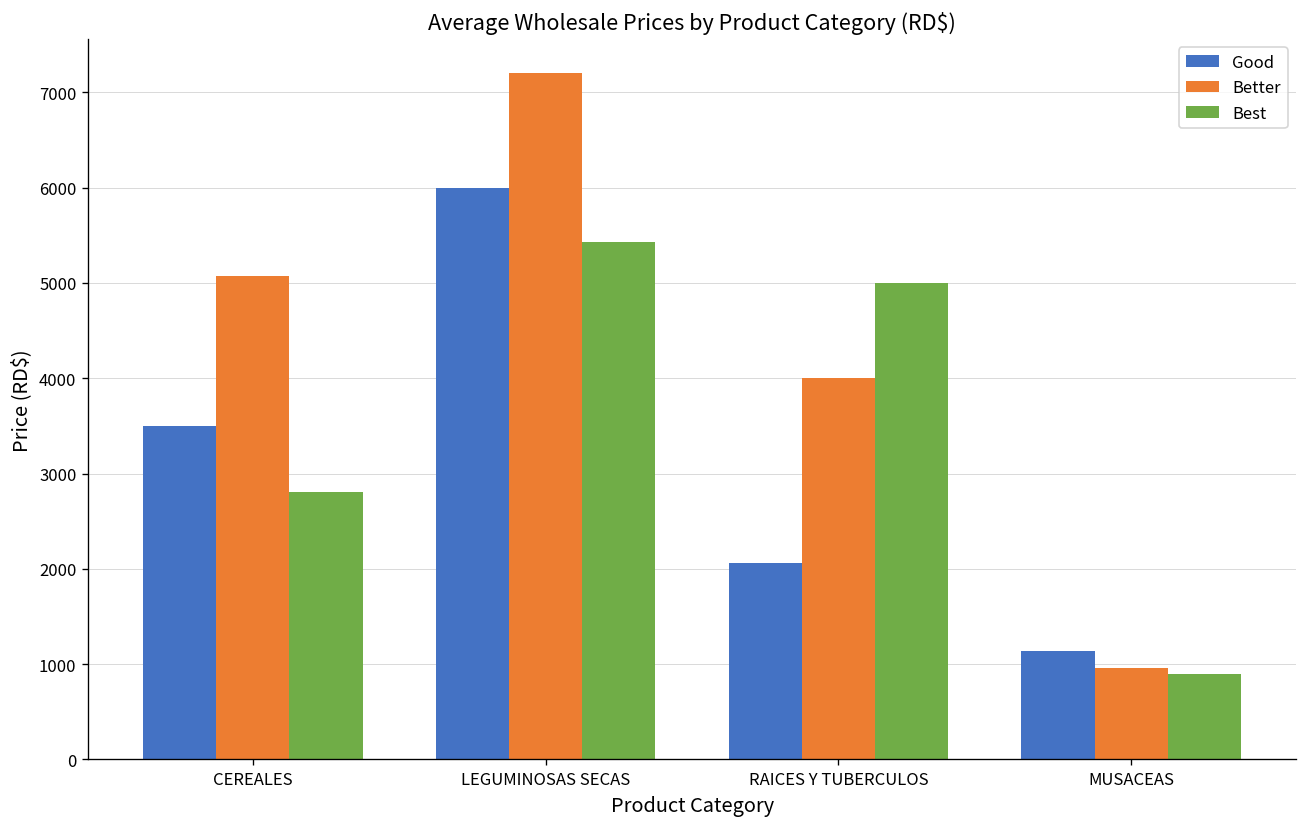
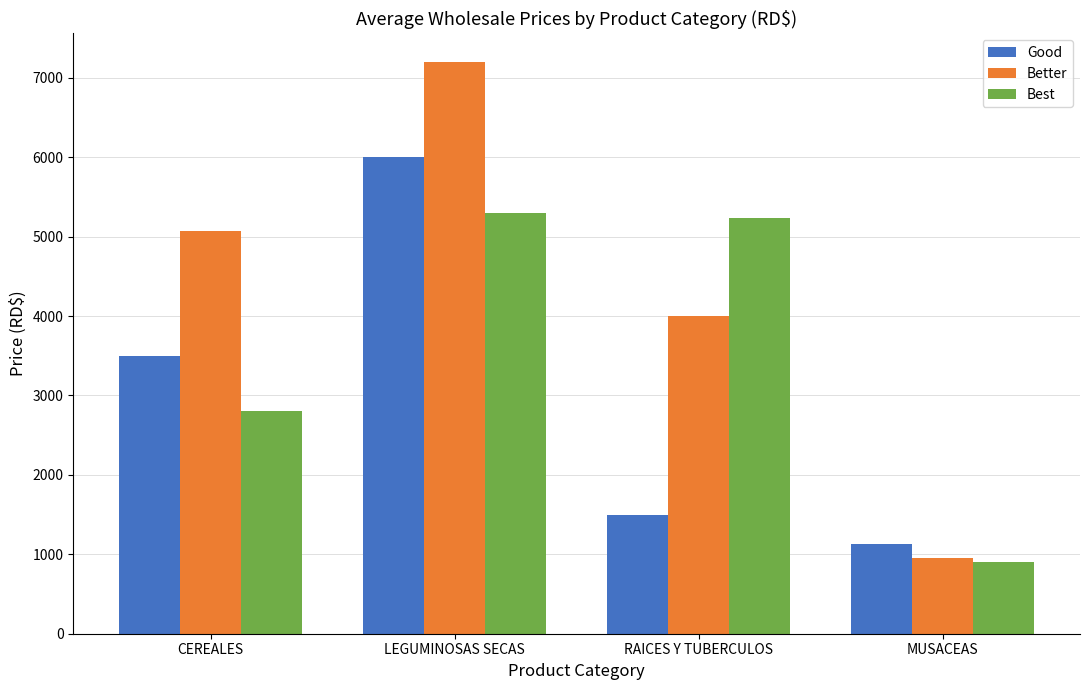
Best, LEGUMINOSAS SECAS: 5400 -> 5300
Good, RAICES Y TUBERCULOS: 2100 -> 1500
Best, RAICES Y TUBERCULOS: 5000 -> 5200
